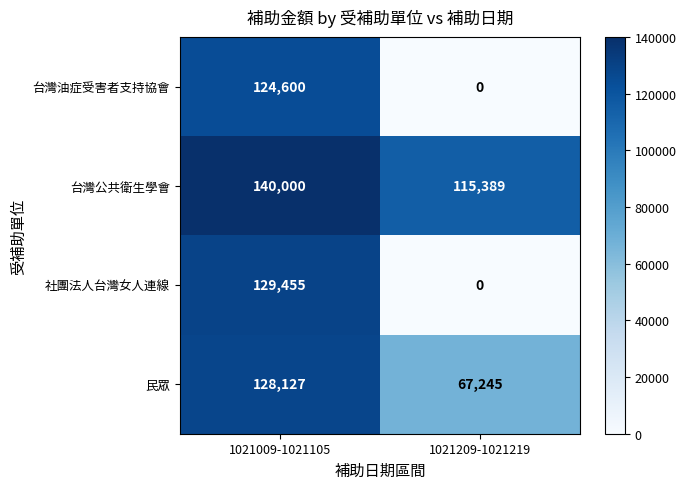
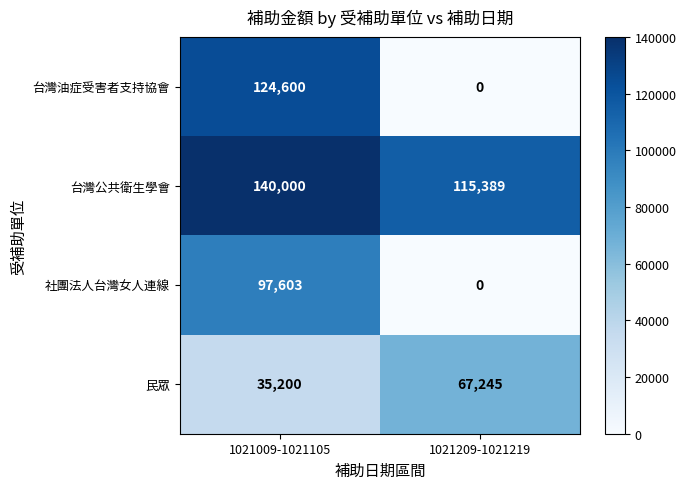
社團法人台灣女人連線, 1021009-1021105: 129,455 -> 97,603
民眾, 1021009-1021105: 128,127 -> 35,200
